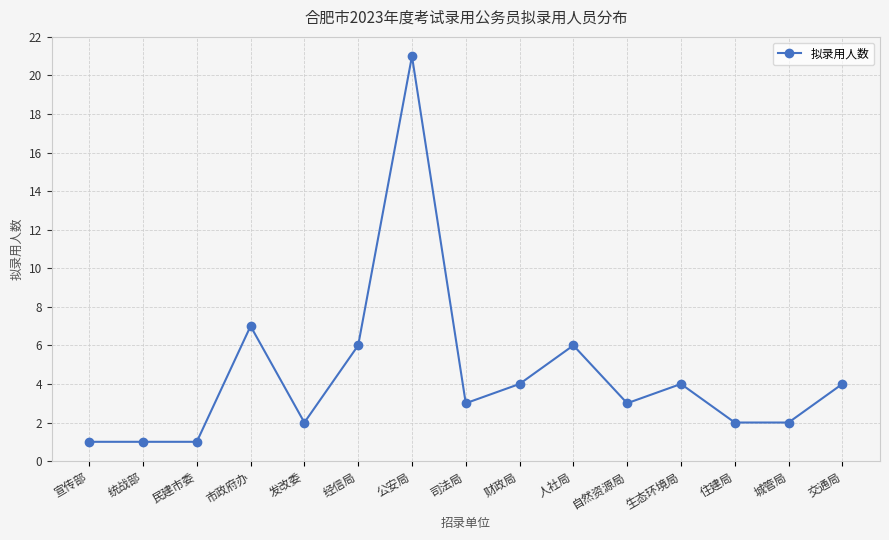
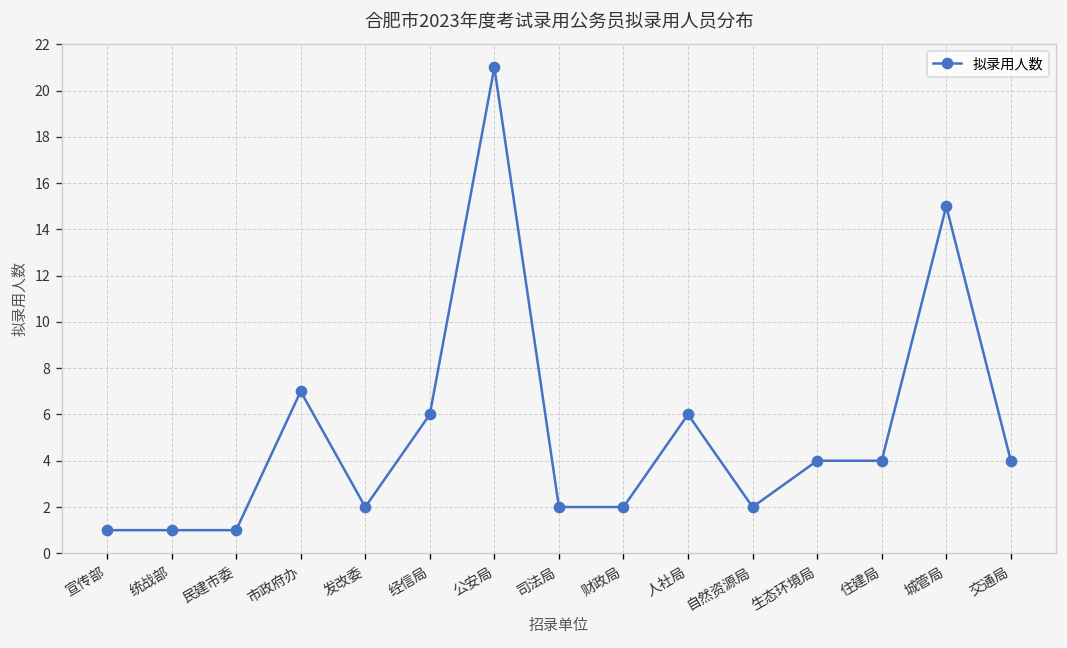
司法局: 3 -> 2
财政局: 4 -> 2
自然资源局: 3 -> 2
住建局: 2 -> 4
城管局: 2 -> 15
